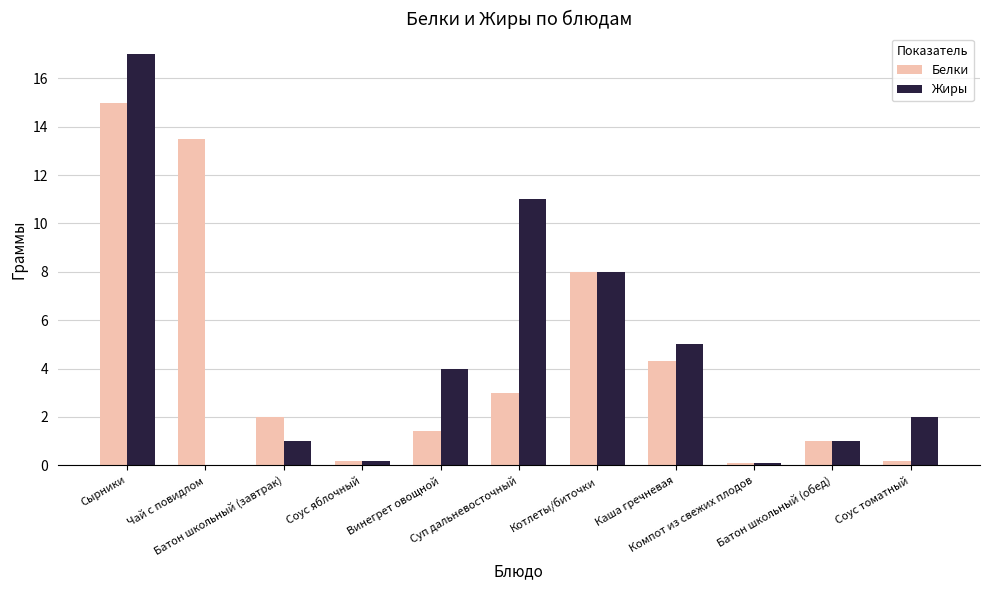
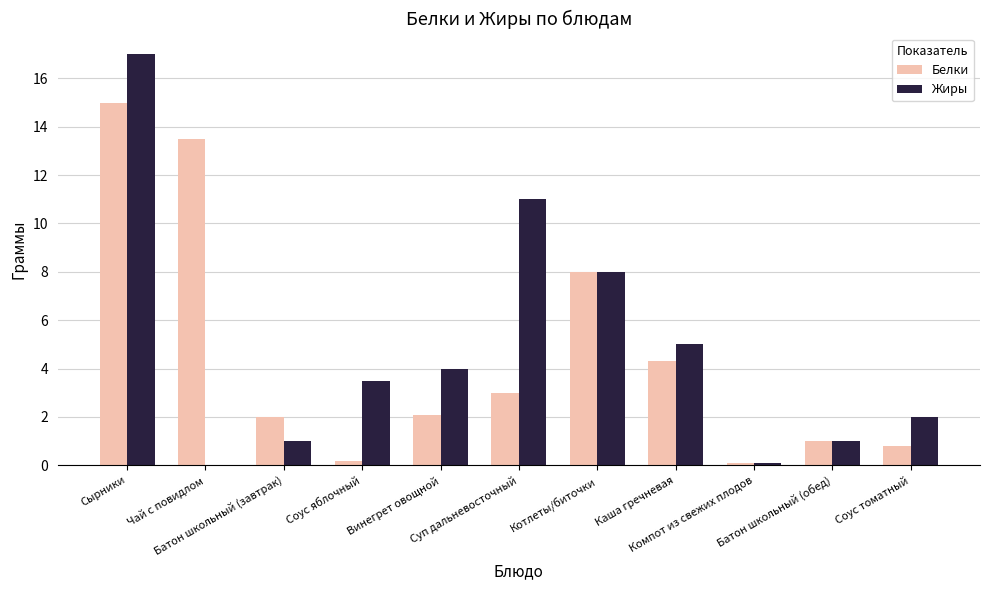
Жиры, Соус яблочный: 0.2 -> 3.5
Белки, Винегрет овощной: 1.4 -> 2.1
Белки, Соус томатный: 0.2 -> 0.8
